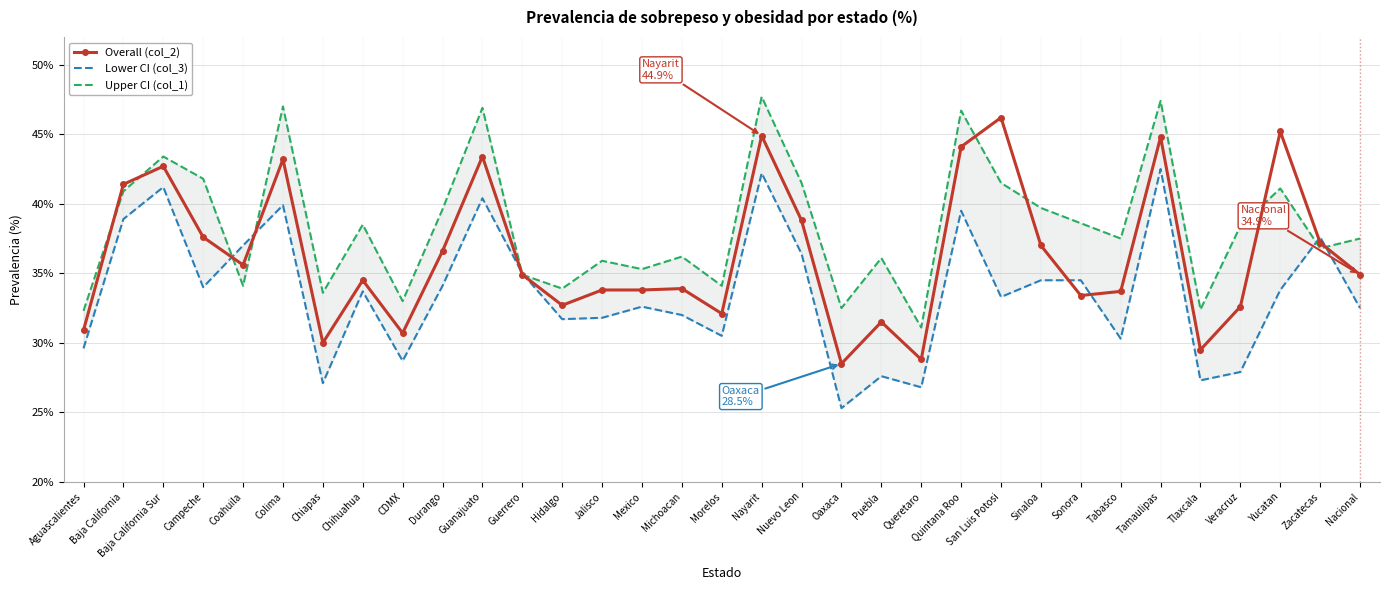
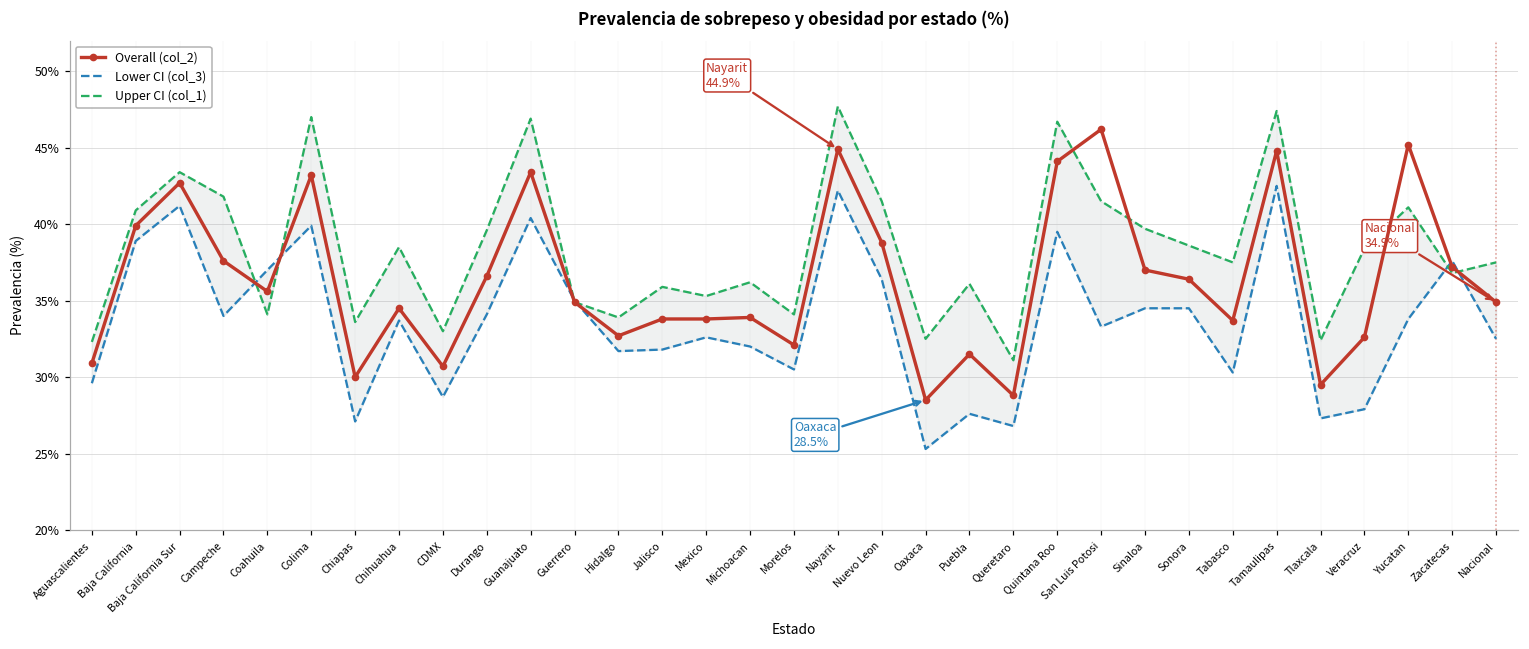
Overall (col_2), Baja California: 41.4% -> 39.9%
Overall (col_2), Sonora: 33.4% -> 36.4%
